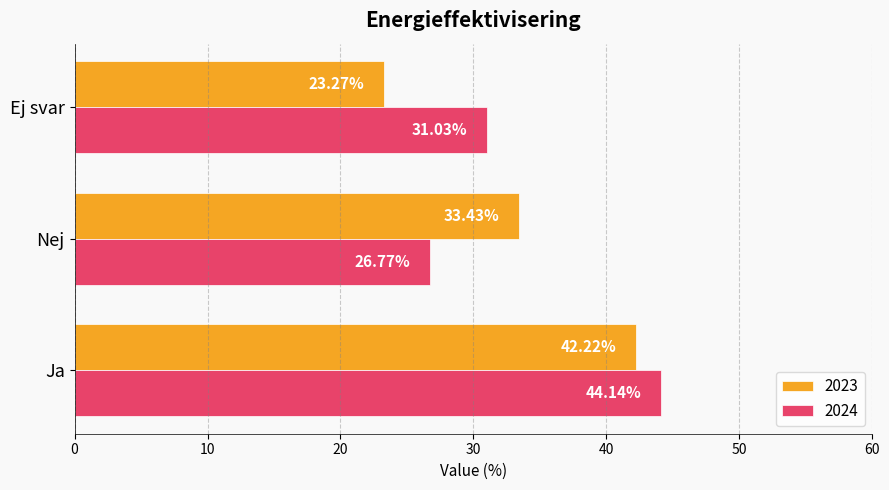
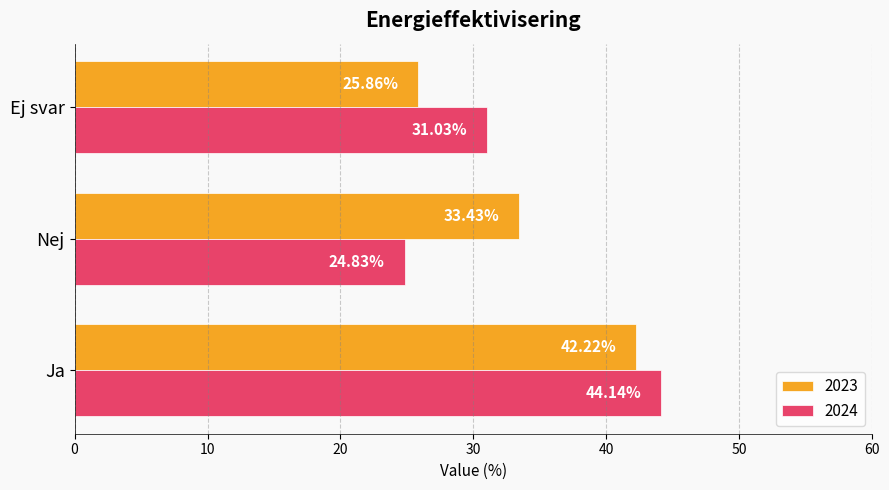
2023, Ej svar: 23.27% -> 25.86%
2024, Nej: 26.77% -> 24.83%
